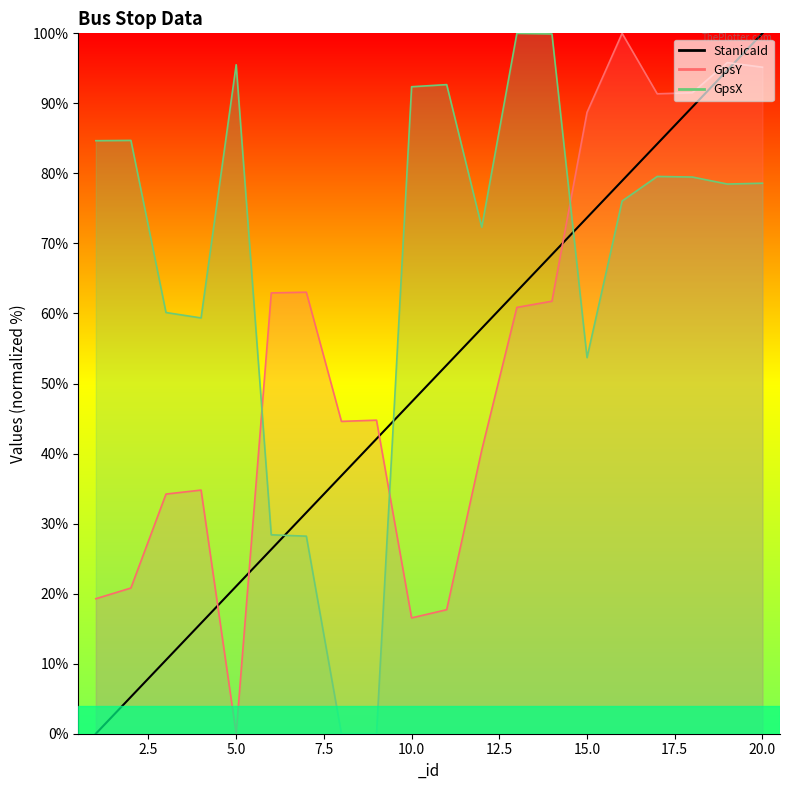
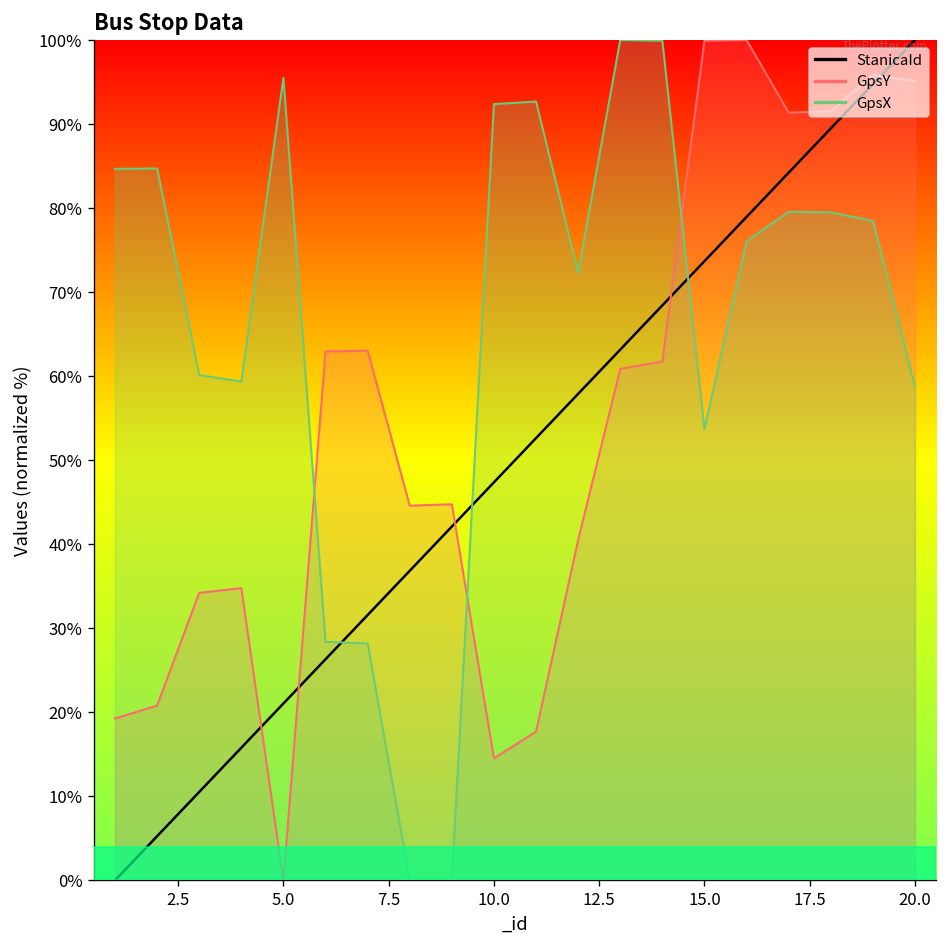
GpsY, 10.0: 17% -> 15%
GpsY, 15.0: 89% -> 100%
GpsX, 20.0: 79% -> 59%
